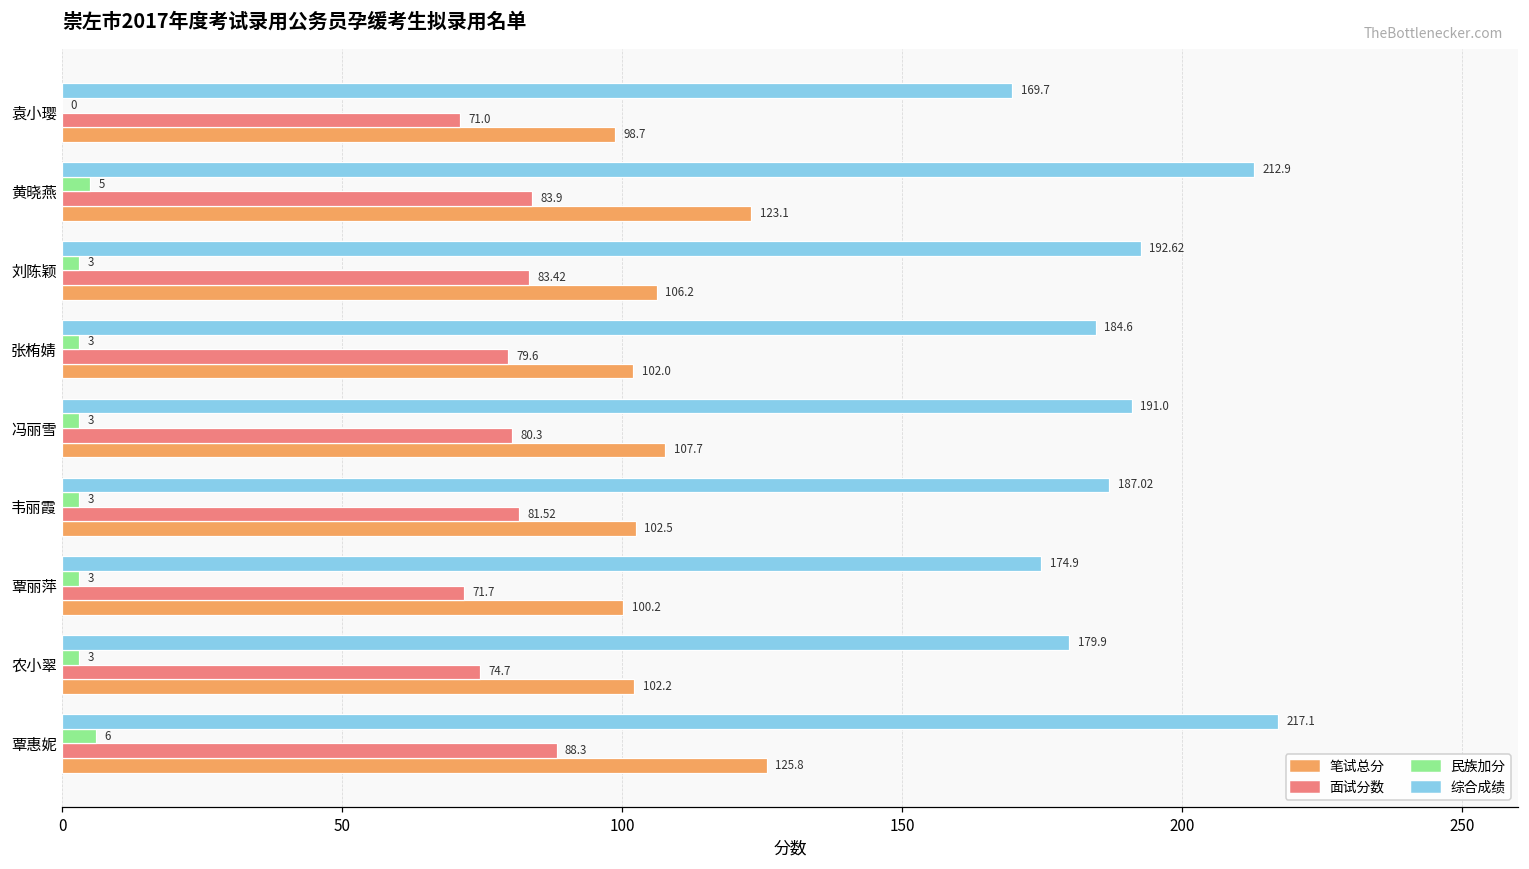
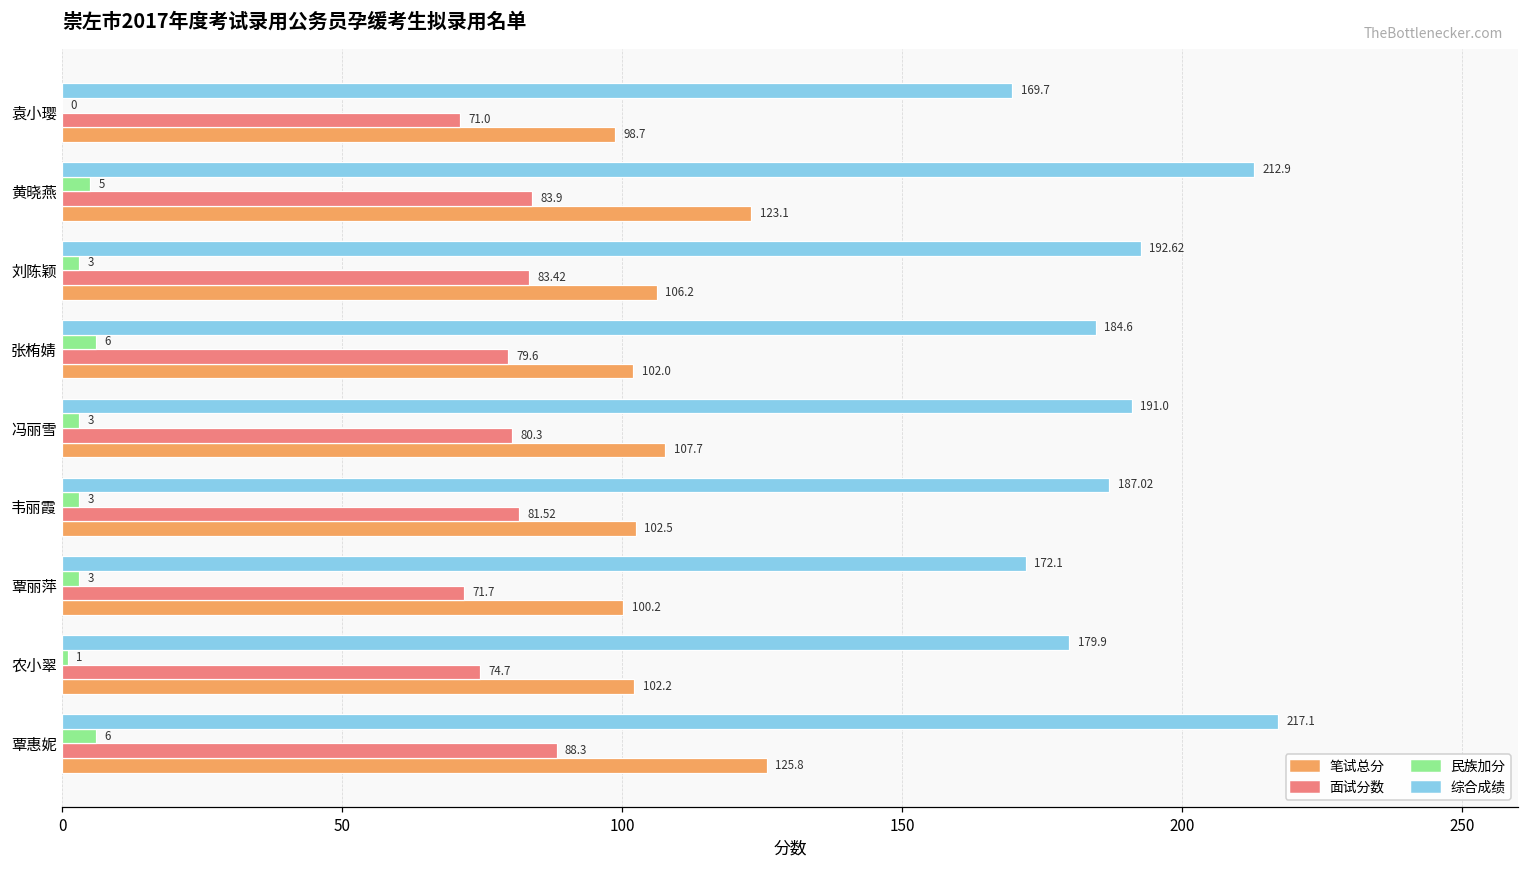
民族加分, 张栯婧: 3 -> 6
综合成绩, 覃丽萍: 174.9 -> 172.1
民族加分, 农小翠: 3 -> 1
